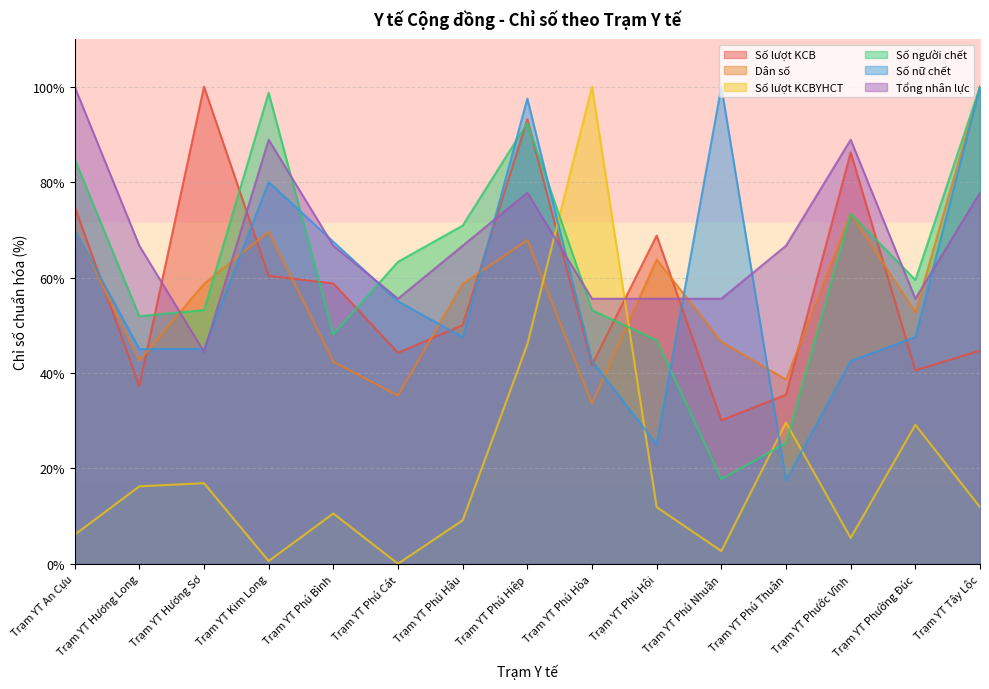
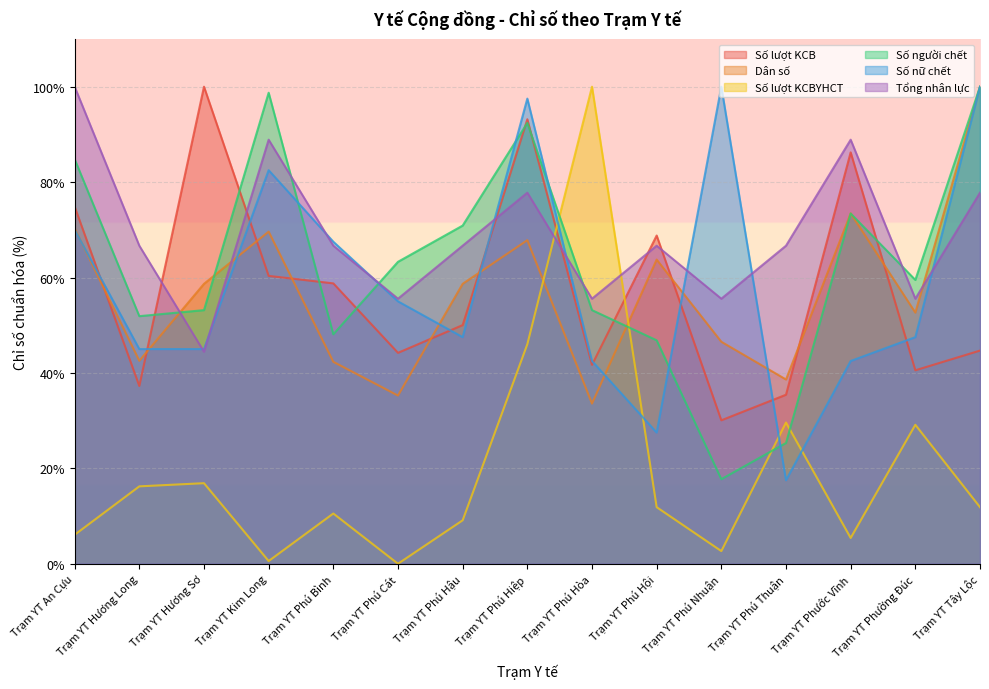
Số nữ chết, Trạm YT Kim Long: 80% -> 83%
Số nữ chết, Trạm YT Phú Hội: 25% -> 28%
Tổng nhân lực, Trạm YT Phú Hội: 56% -> 67%
